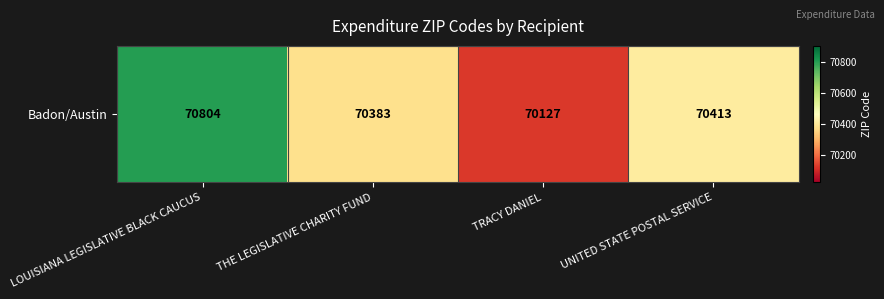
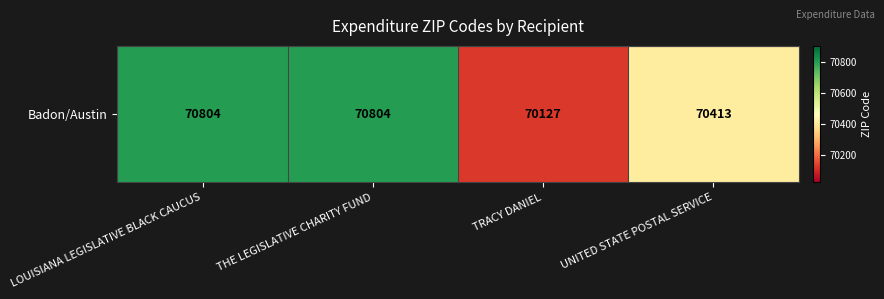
Badon/Austin, THE LEGISLATIVE CHARITY FUND: 70383 -> 70804
